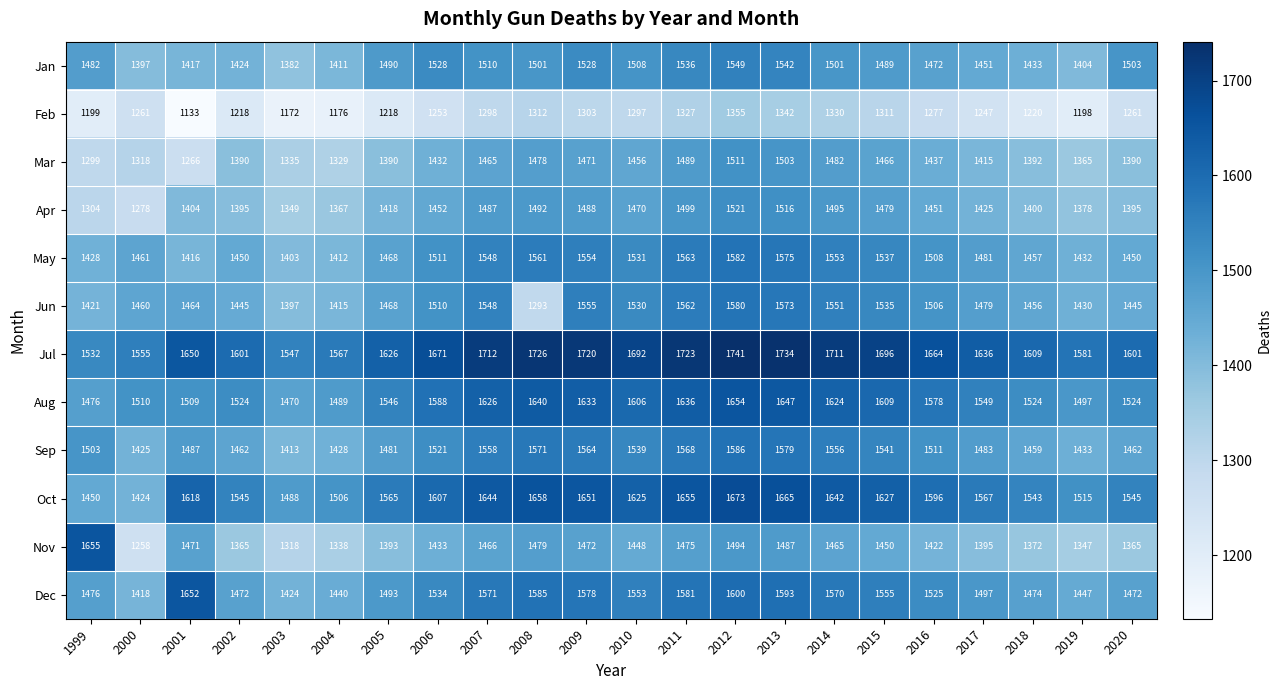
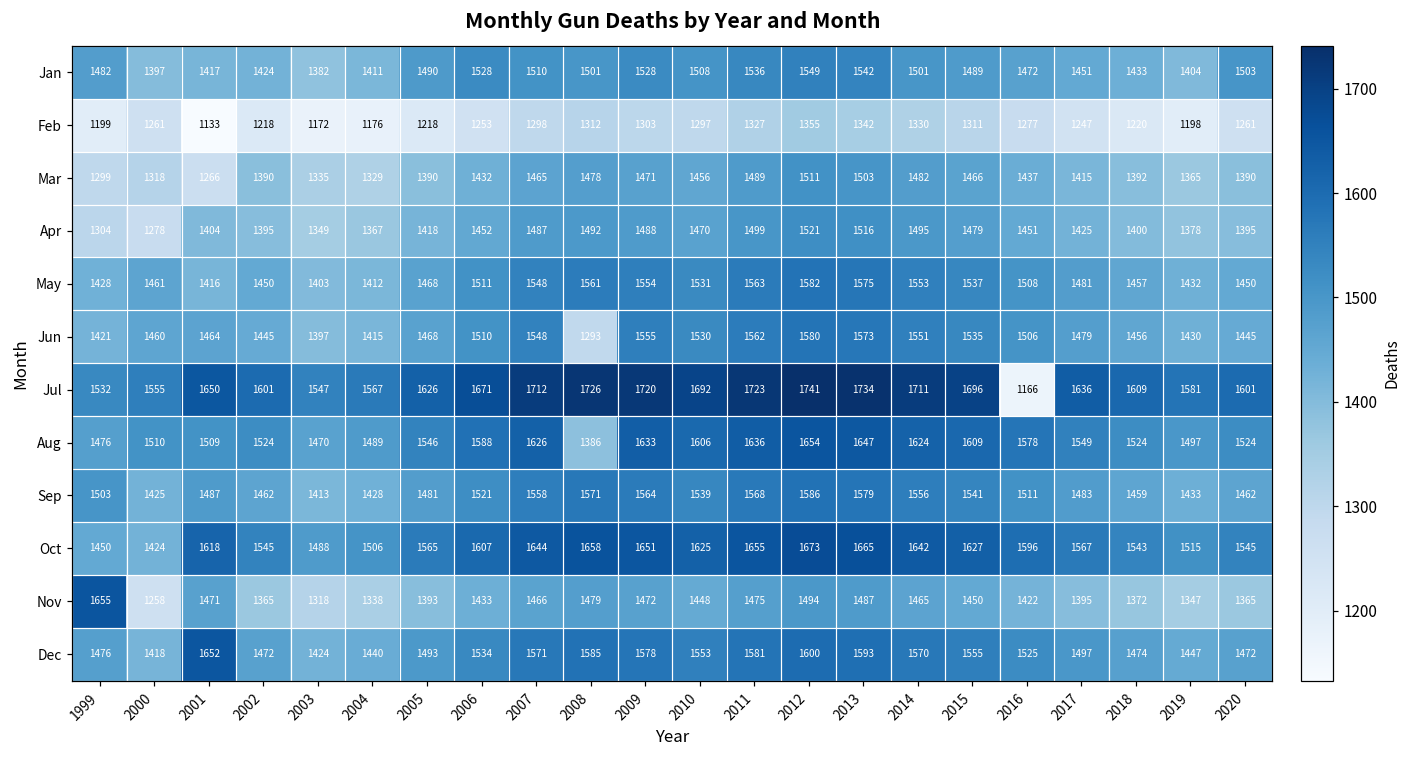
Jul, 2016: 1664 -> 1166
Aug, 2008: 1640 -> 1386
